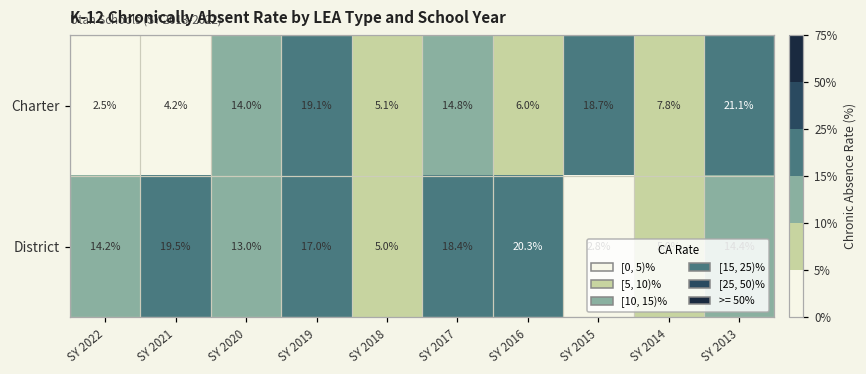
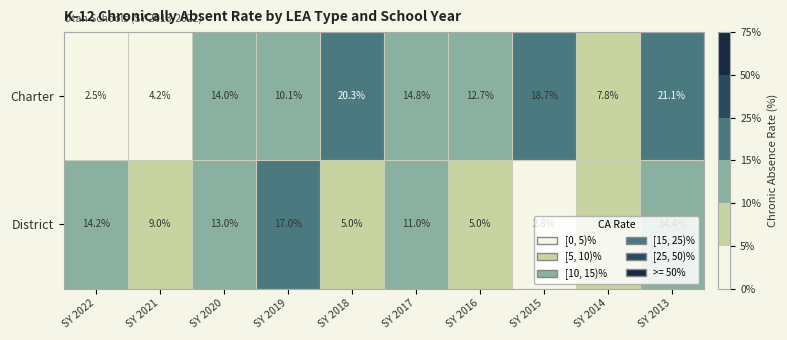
Charter, SY 2019: 19.1% -> 10.1%
Charter, SY 2018: 5.1% -> 20.3%
Charter, SY 2016: 6.0% -> 12.7%
District, SY 2021: 19.5% -> 9.0%
District, SY 2017: 18.4% -> 11.0%
District, SY 2016: 20.3% -> 5.0%
